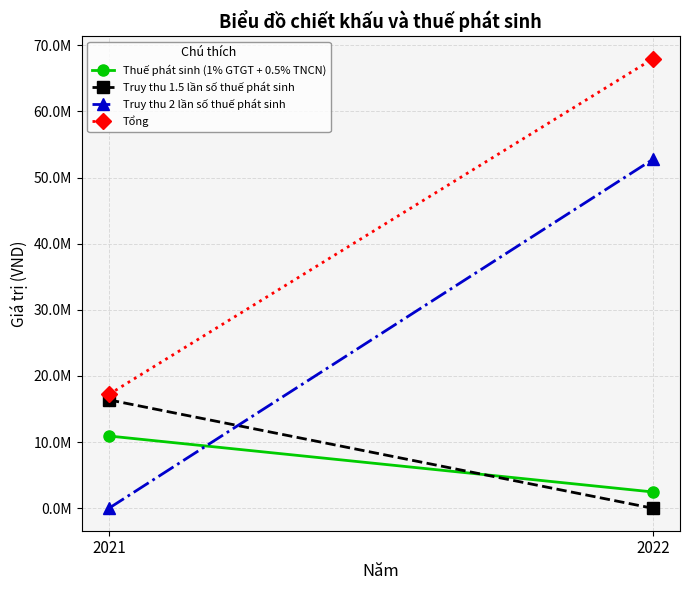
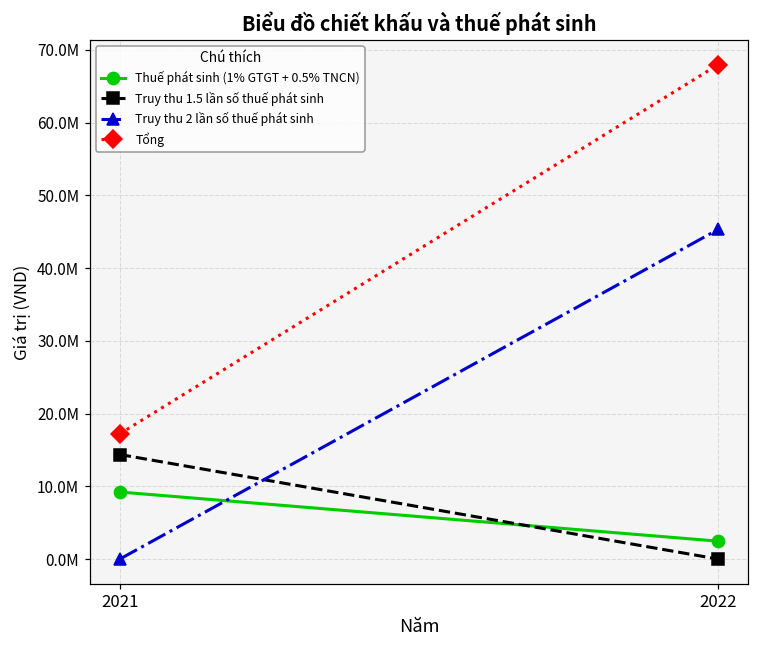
Thuế phát sinh (1% GTGT + 0.5% TNCN), 2021: 11000000 -> 9000000
Truy thu 1.5 lần số thuế phát sinh, 2021: 16000000 -> 14000000
Truy thu 2 lần số thuế phát sinh, 2022: 53000000 -> 45000000
